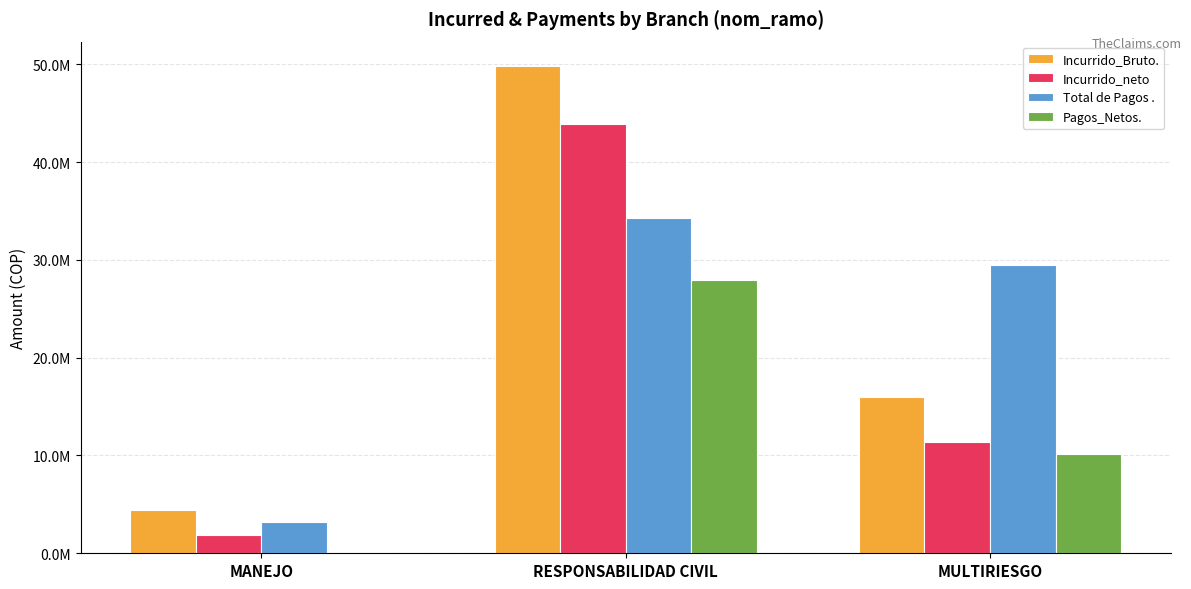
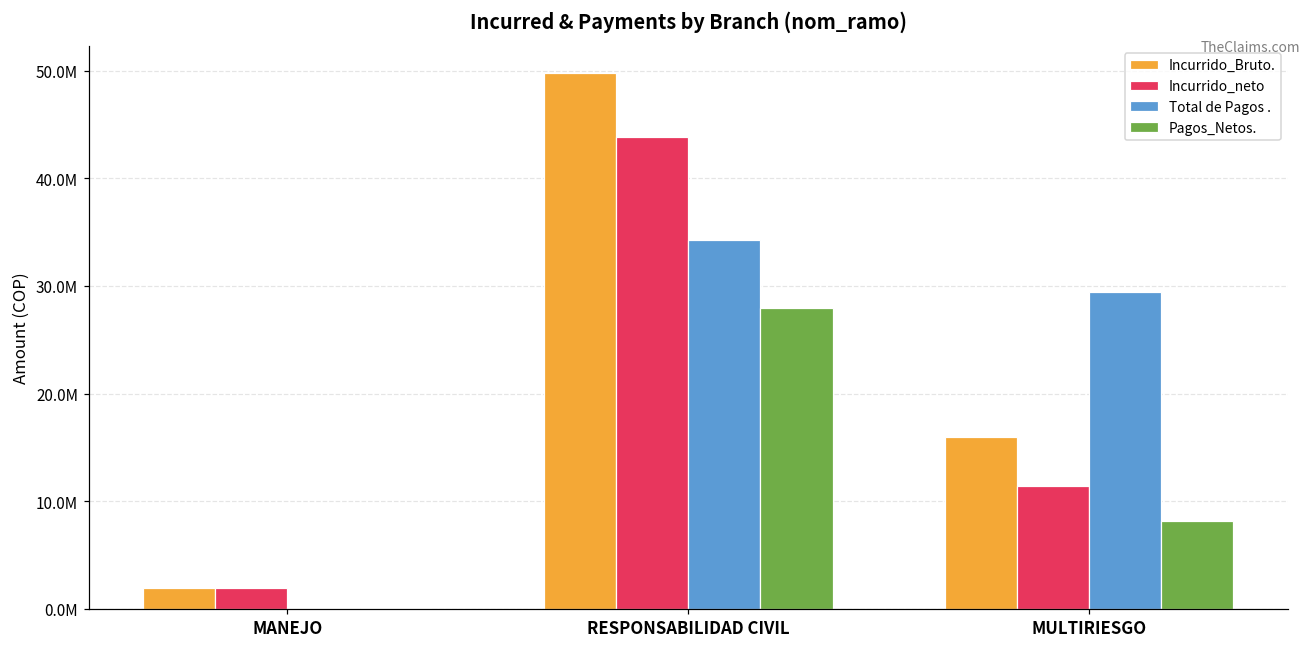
Incurrido_Bruto., MANEJO: 4000000 -> 2000000
Total de Pagos ., MANEJO: 3000000 -> 0
Pagos_Netos., MULTIRIESGO: 10000000 -> 8000000
